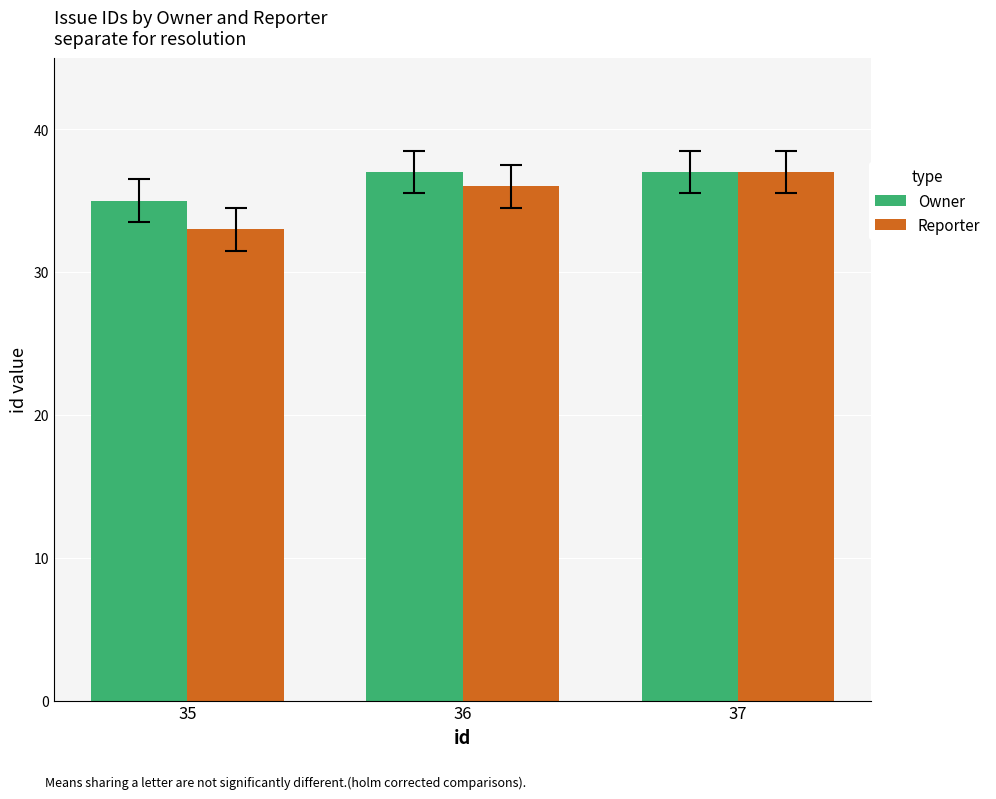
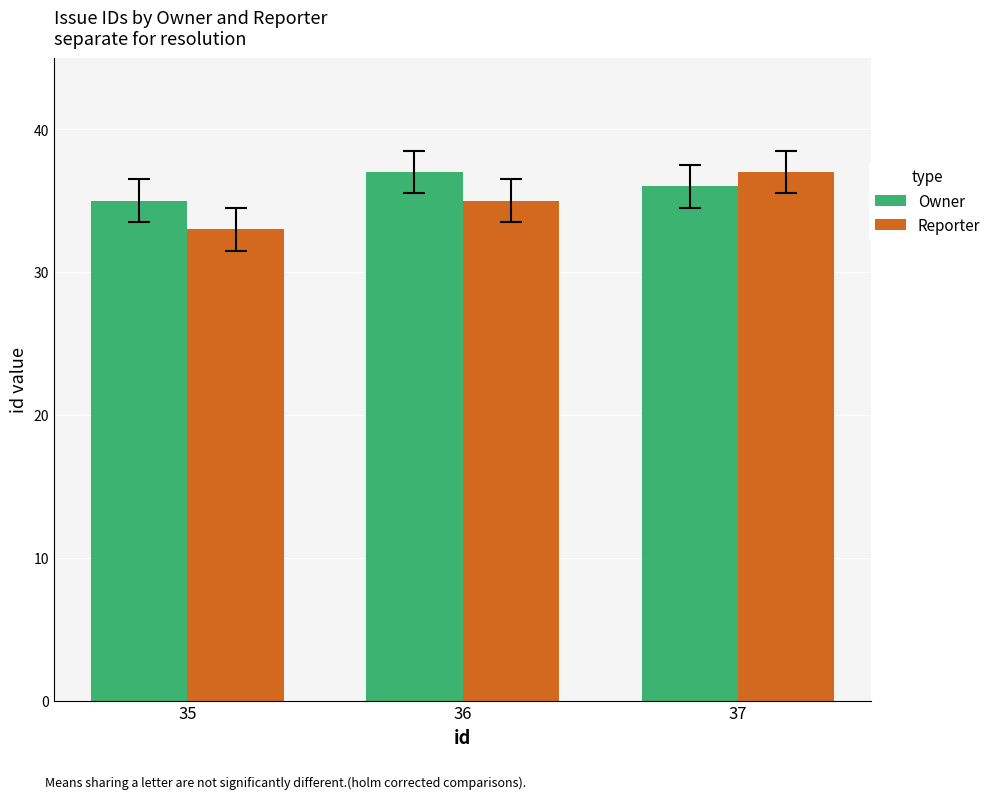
Reporter, 36: 36 -> 35
Owner, 37: 37 -> 36
